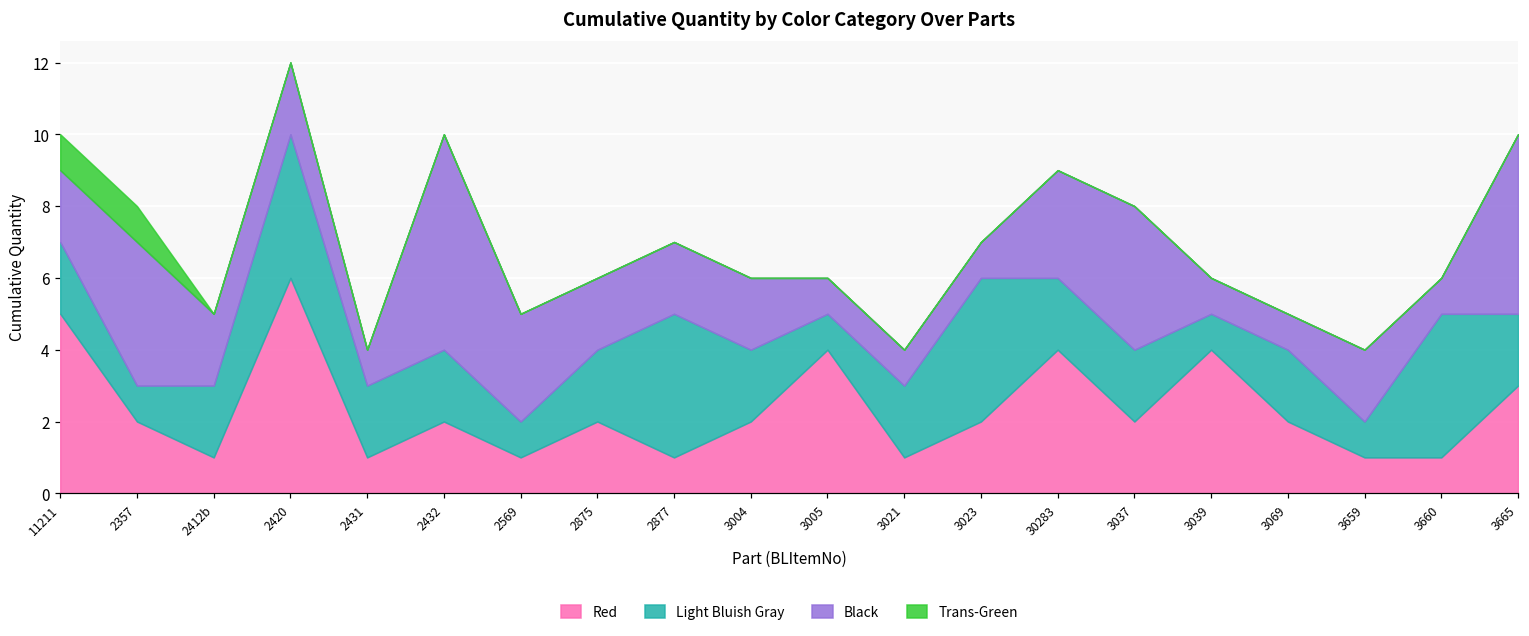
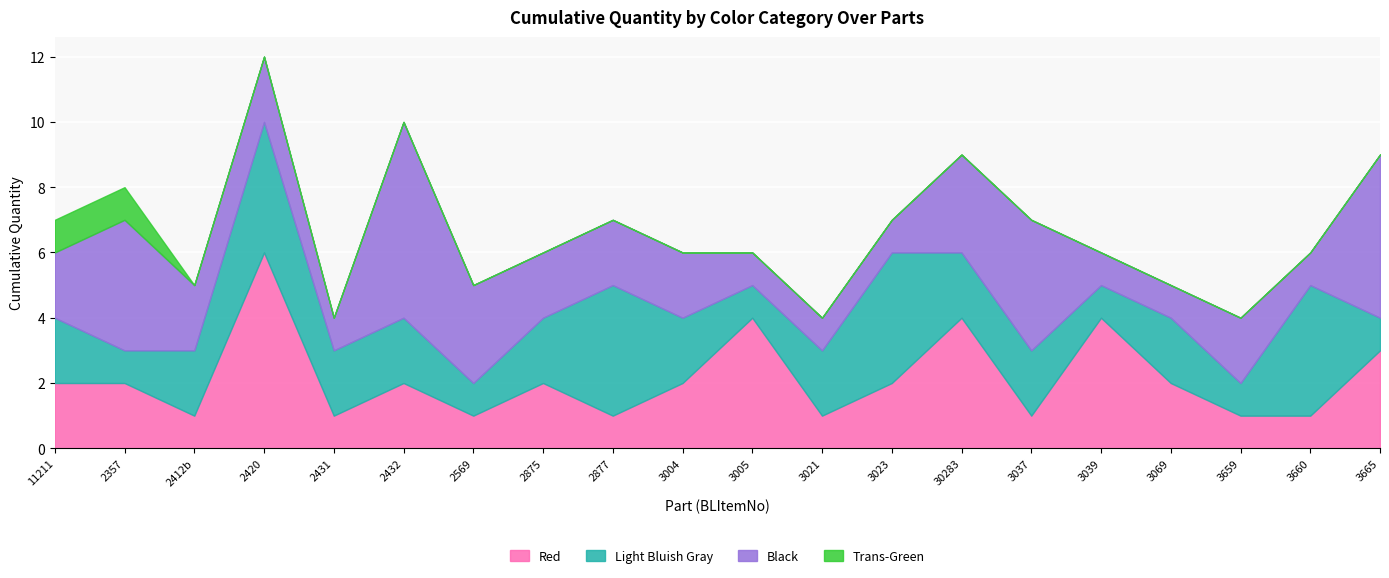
Red, 11211: 5 -> 2
Red, 3037: 2 -> 1
Light Bluish Gray, 3665: 2 -> 1
